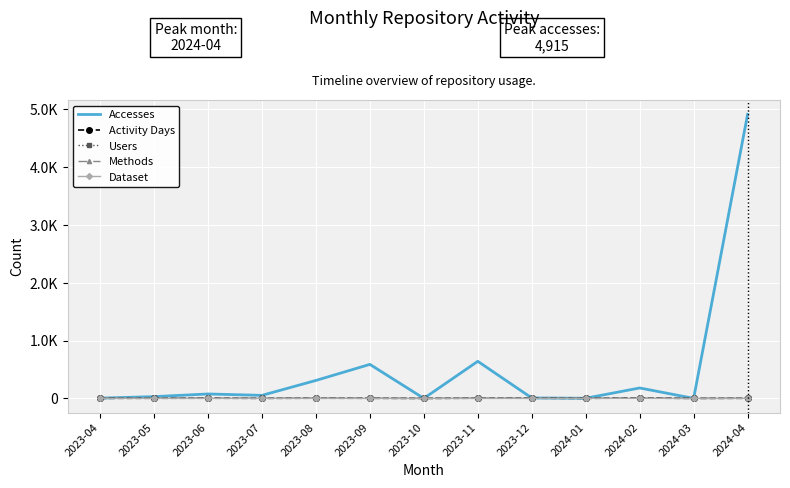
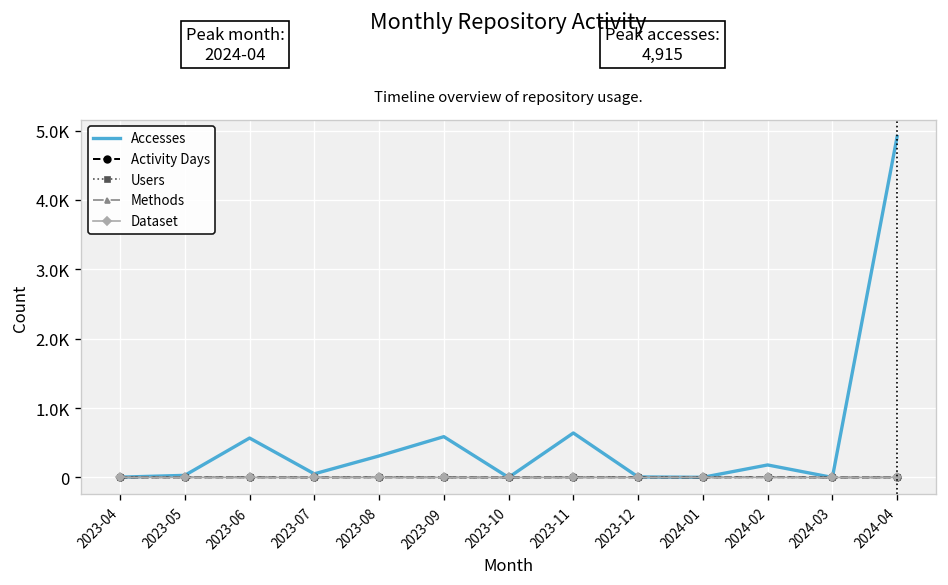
Accesses, 2023-06: 100 -> 600
